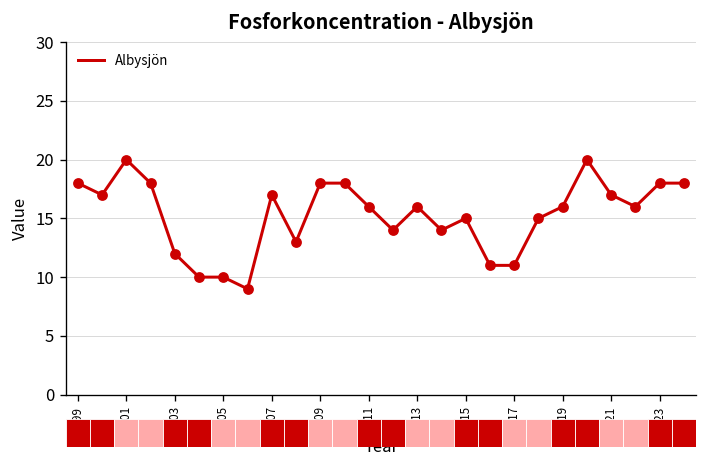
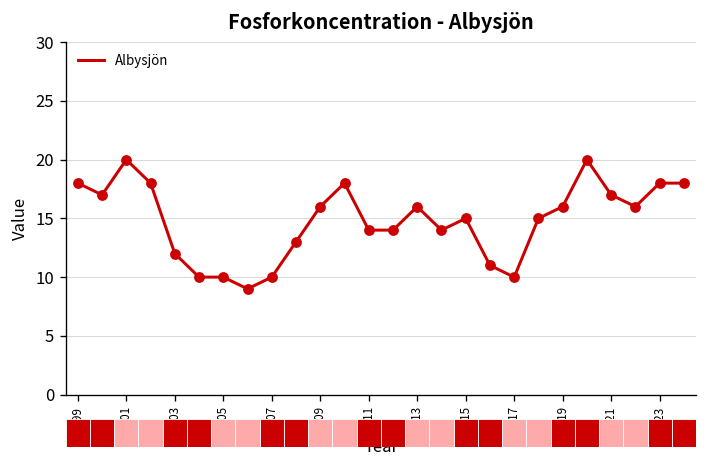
2007: 17 -> 10
2009: 18 -> 16
2011: 16 -> 14
2017: 11 -> 10
